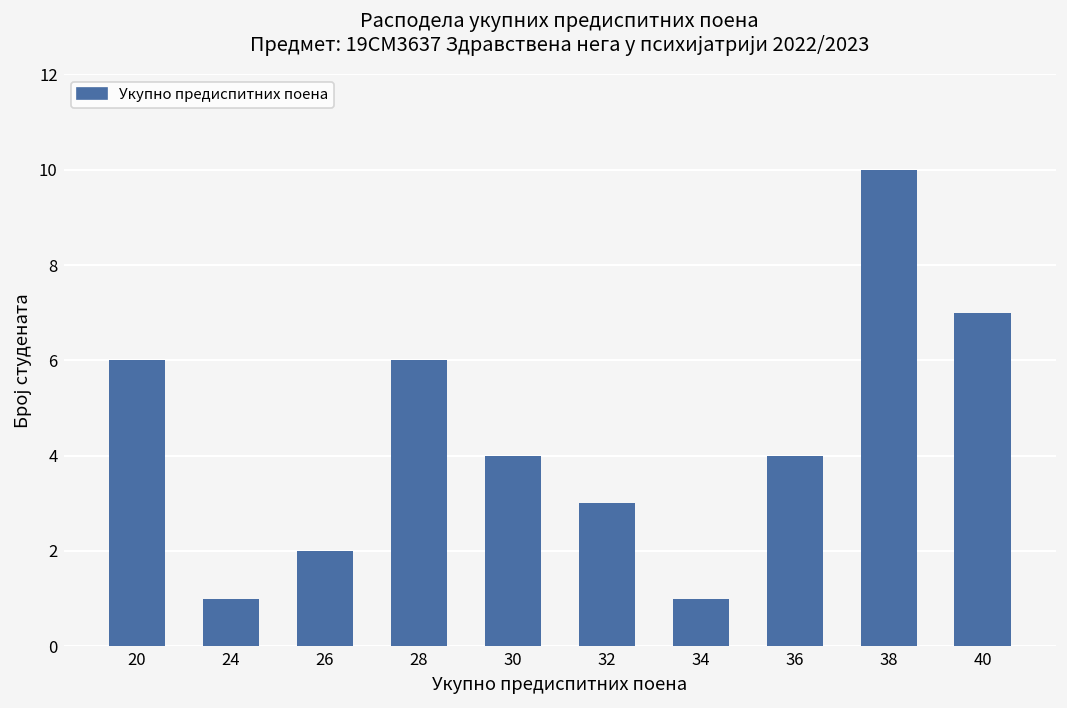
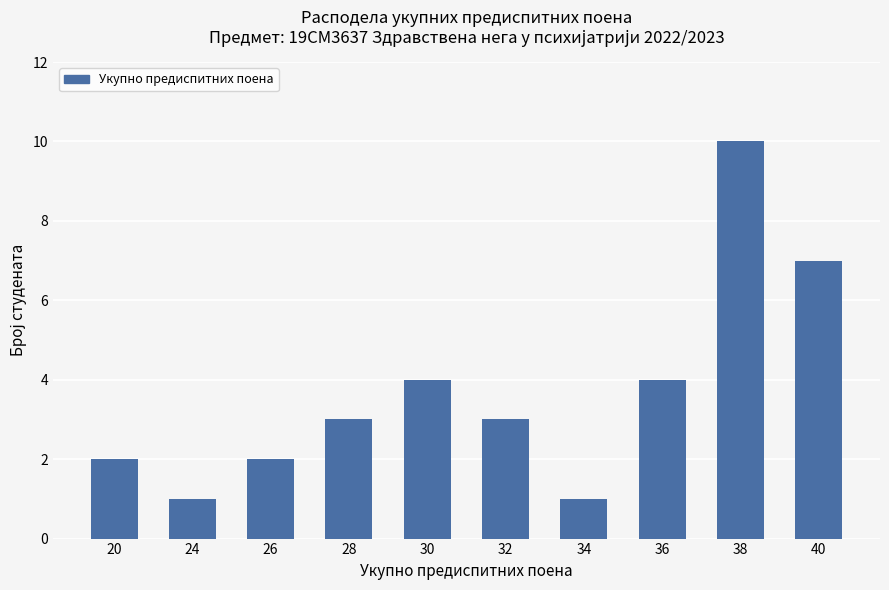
20: 6 -> 2
28: 6 -> 3
